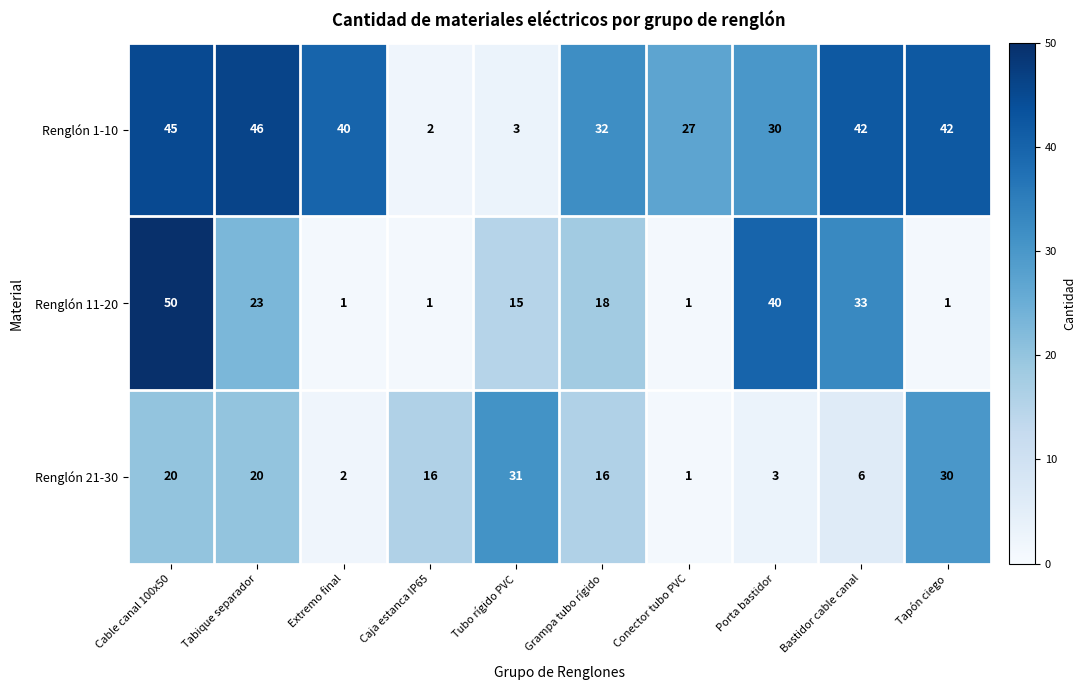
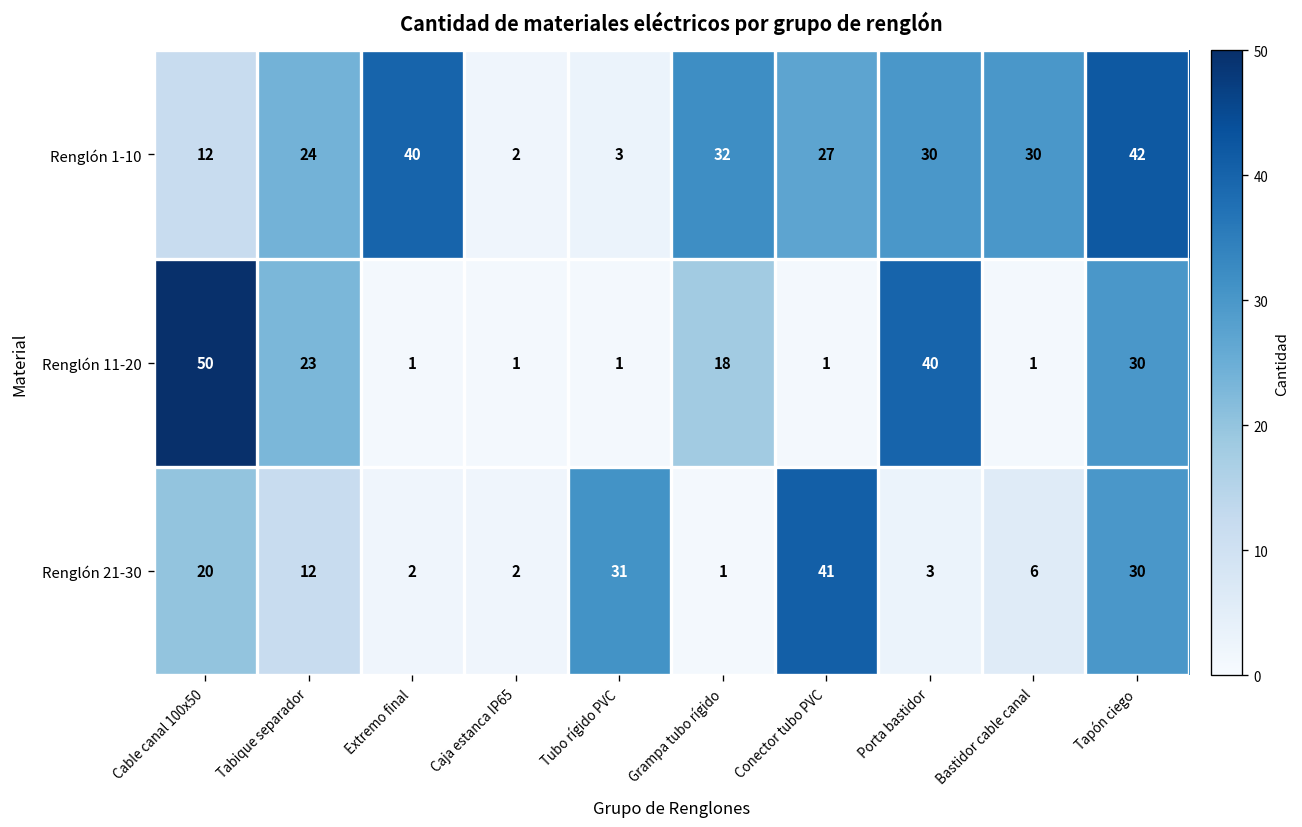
Renglón 1-10, Cable canal 100x50: 45 -> 12
Renglón 1-10, Tabique separador: 46 -> 24
Renglón 1-10, Bastidor cable canal: 42 -> 30
Renglón 11-20, Tubo rígido PVC: 15 -> 1
Renglón 11-20, Bastidor cable canal: 33 -> 1
Renglón 11-20, Tapón ciego: 1 -> 30
Renglón 21-30, Tabique separador: 20 -> 12
Renglón 21-30, Caja estanca IP65: 16 -> 2
Renglón 21-30, Grampa tubo rígido: 16 -> 1
Renglón 21-30, Conector tubo PVC: 1 -> 41
